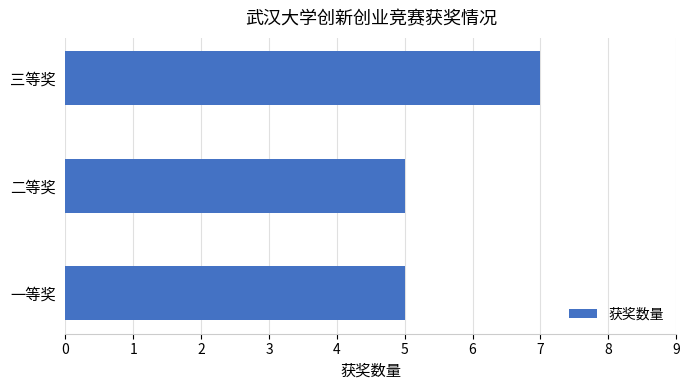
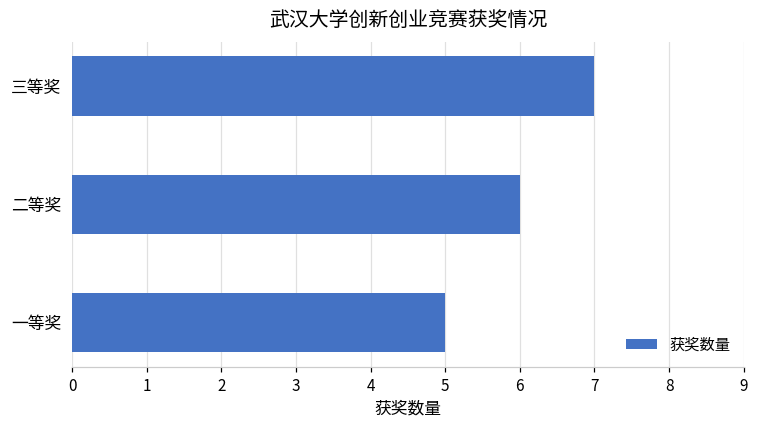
二等奖: 5 -> 6
